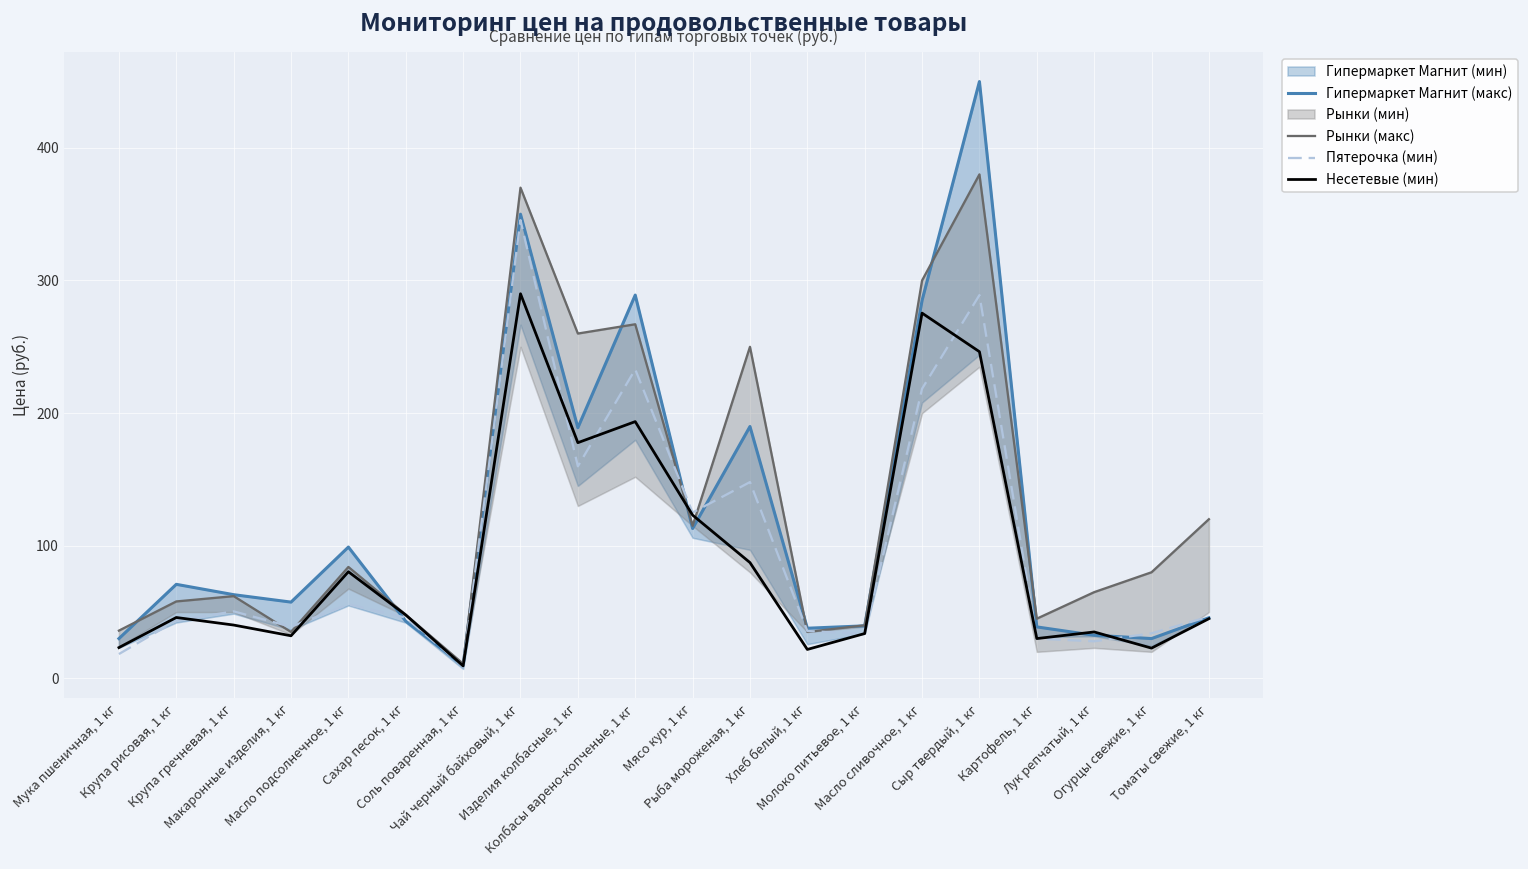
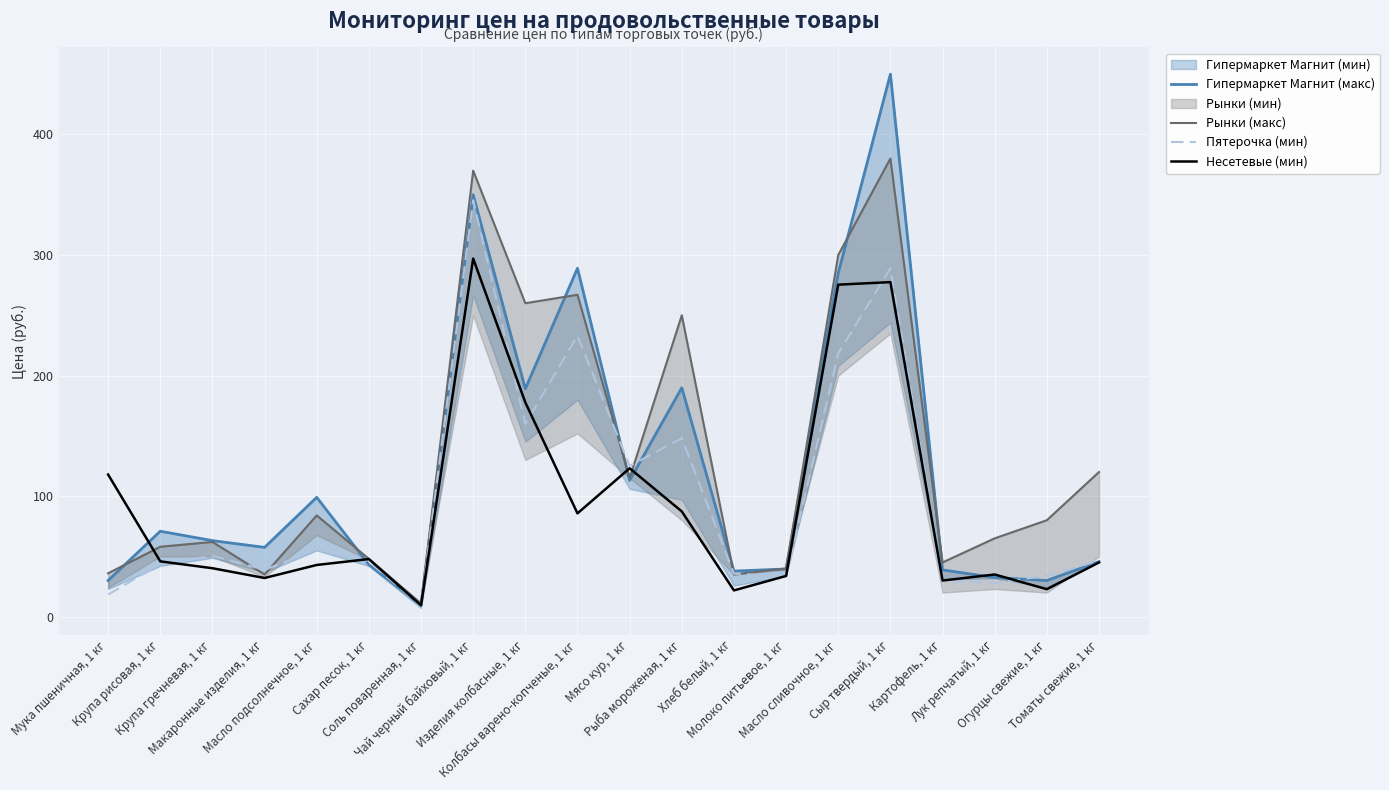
Несетевые (мин), Мука пшеничная, 1 кг: 23 -> 118
Несетевые (мин), Масло подсолнечное, 1 кг: 80 -> 43
Несетевые (мин), Чай черный байховый, 1 кг: 290 -> 297
Несетевые (мин), Колбасы варено-копченые, 1 кг: 194 -> 86
Несетевые (мин), Сыр твердый, 1 кг: 246 -> 278
